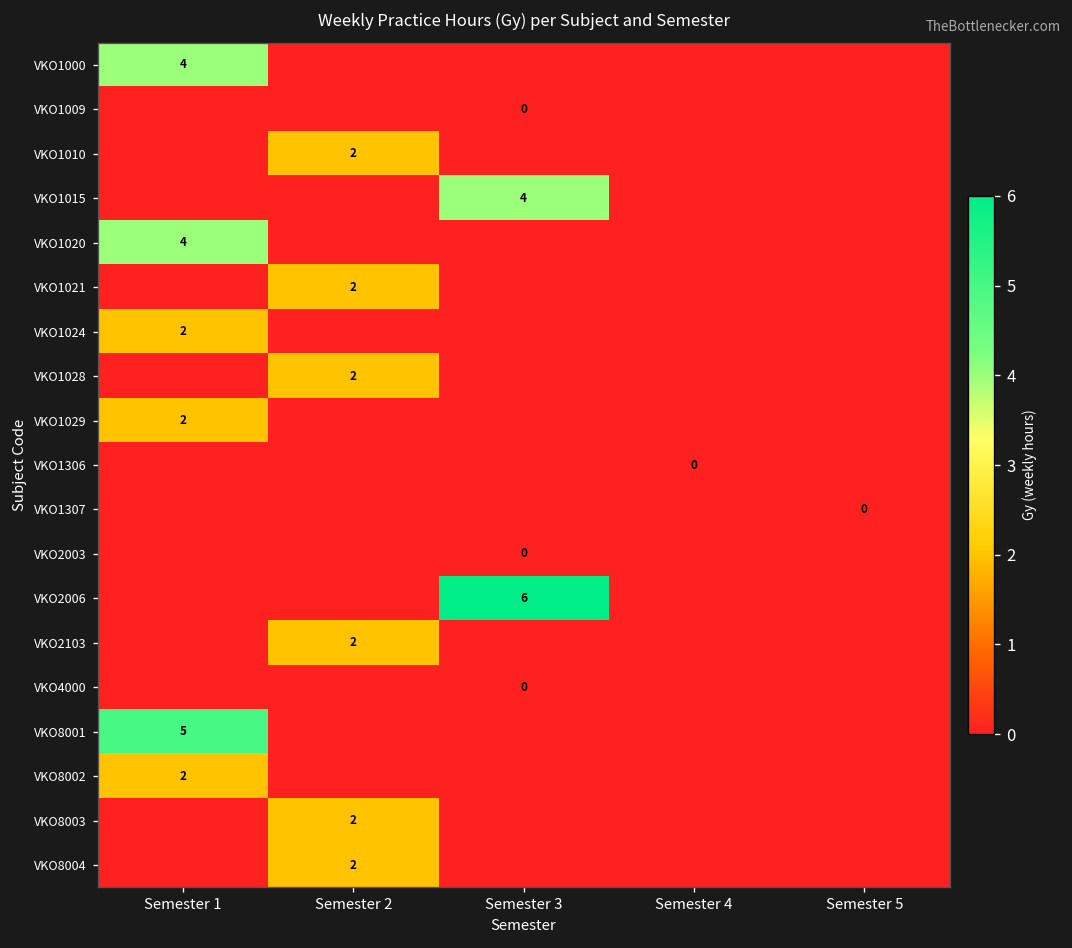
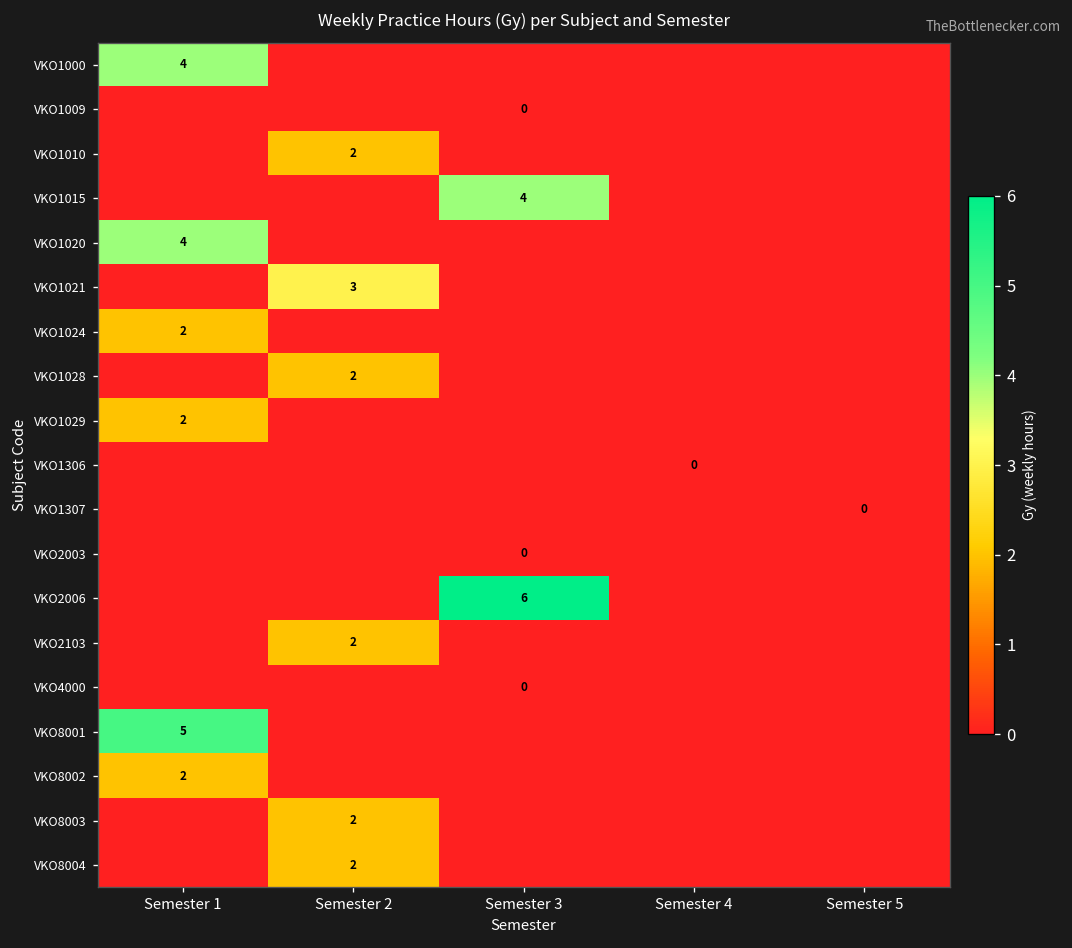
VKO1021, Semester 2: 2 -> 3
